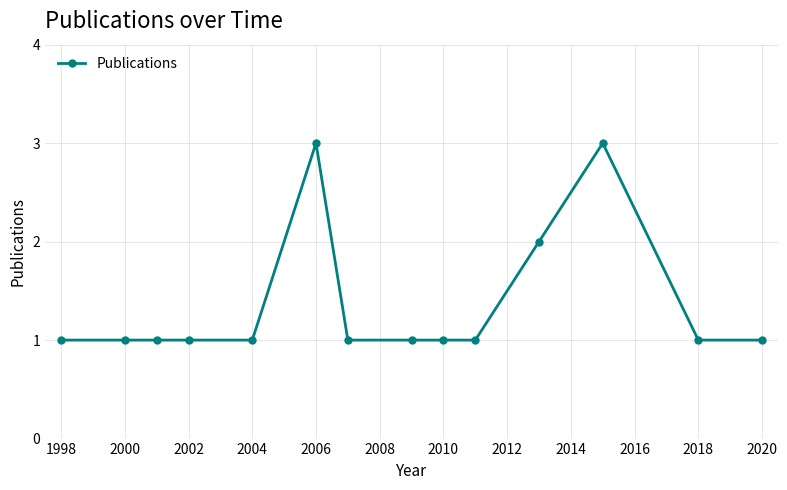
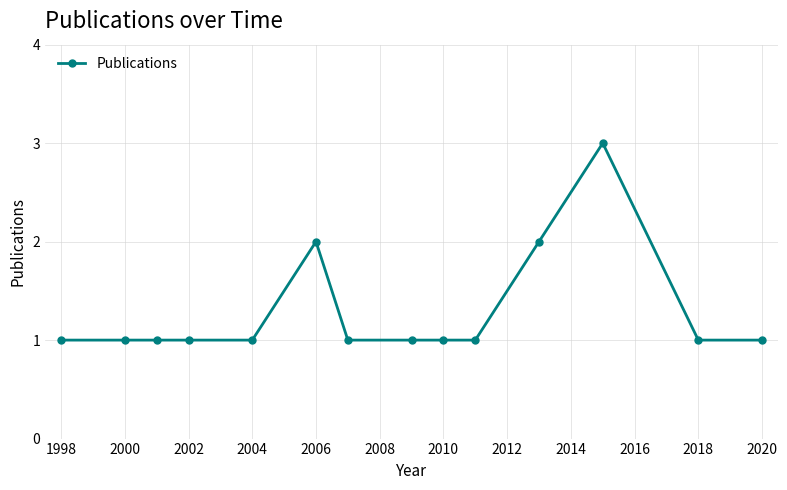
2006: 3 -> 2
